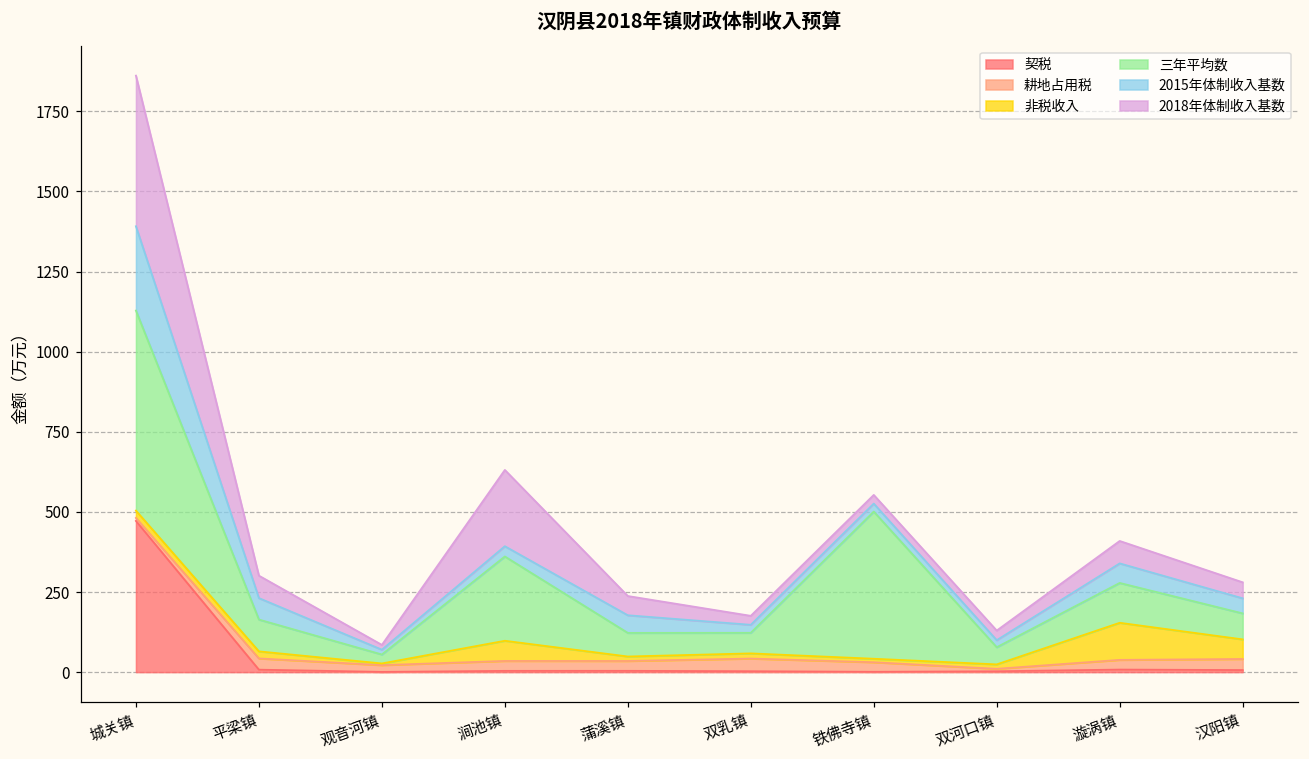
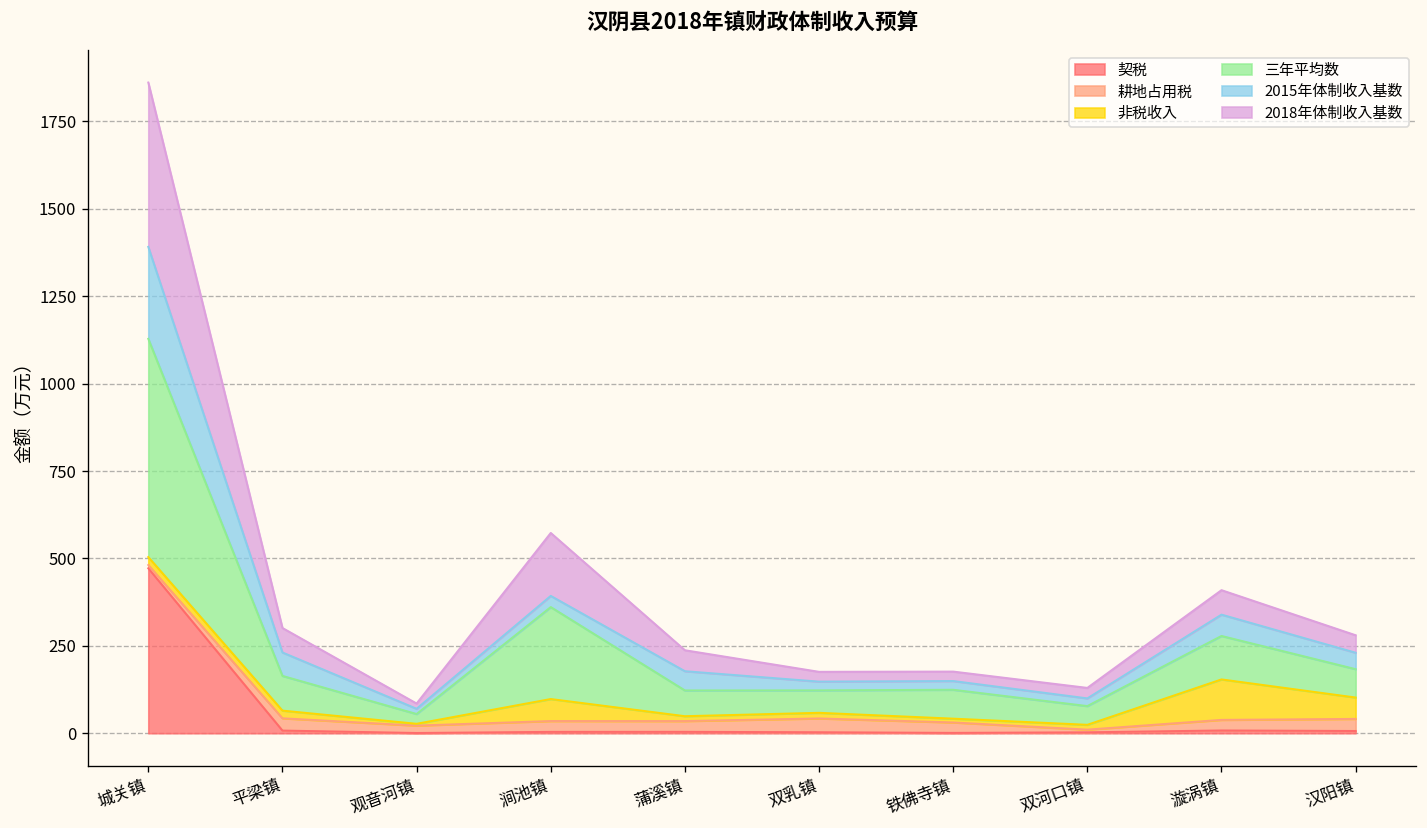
2018年体制收入基数, 涧池镇: 240 -> 180
三年平均数, 铁佛寺镇: 460 -> 80
